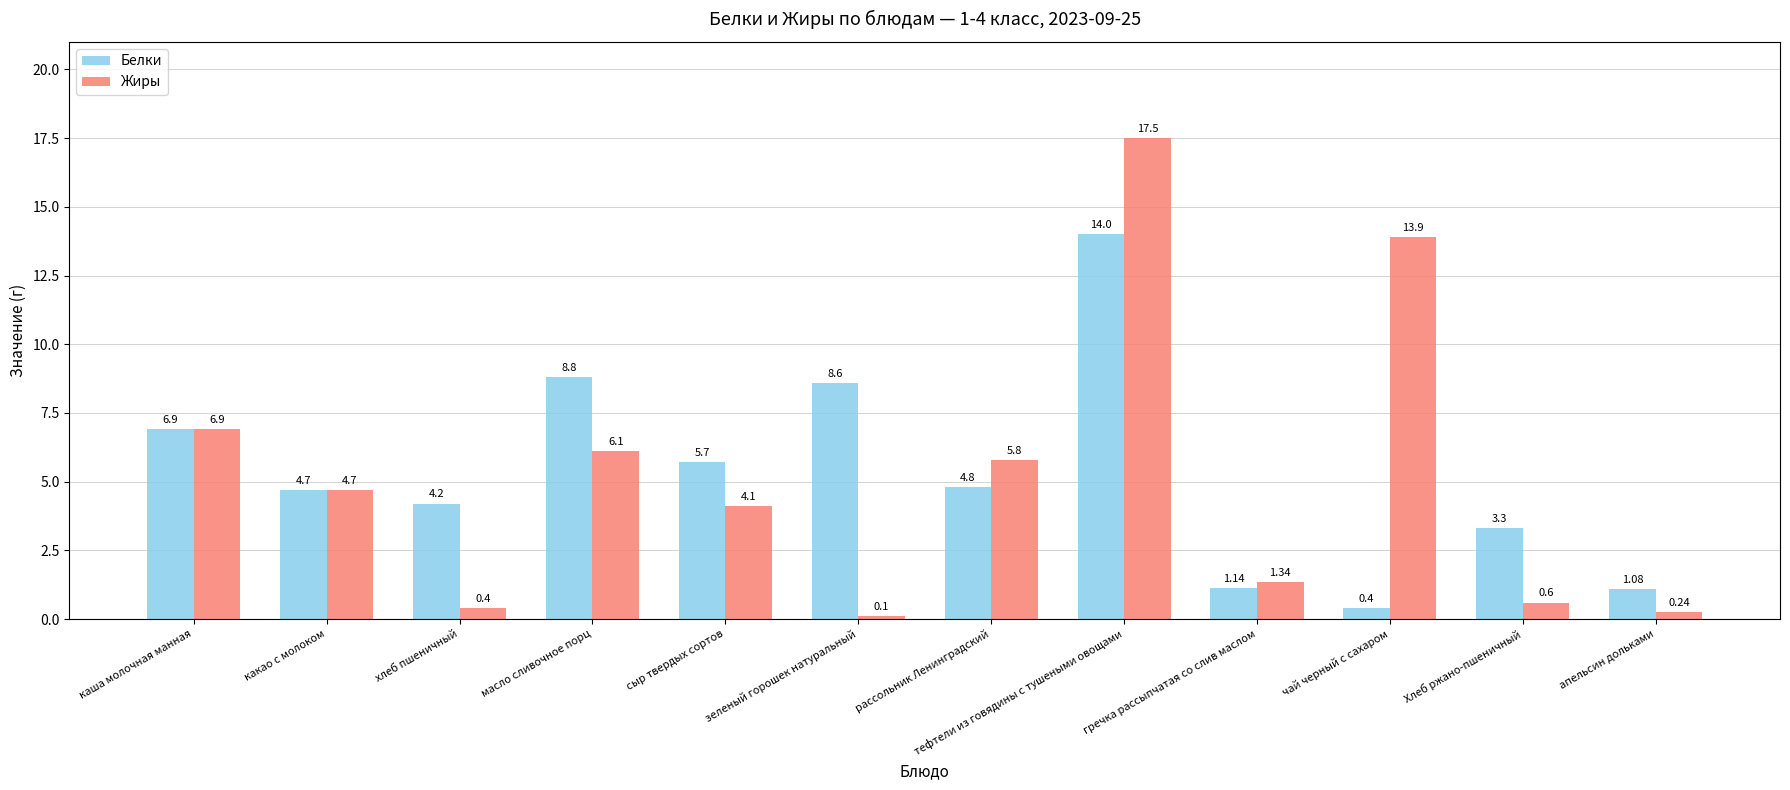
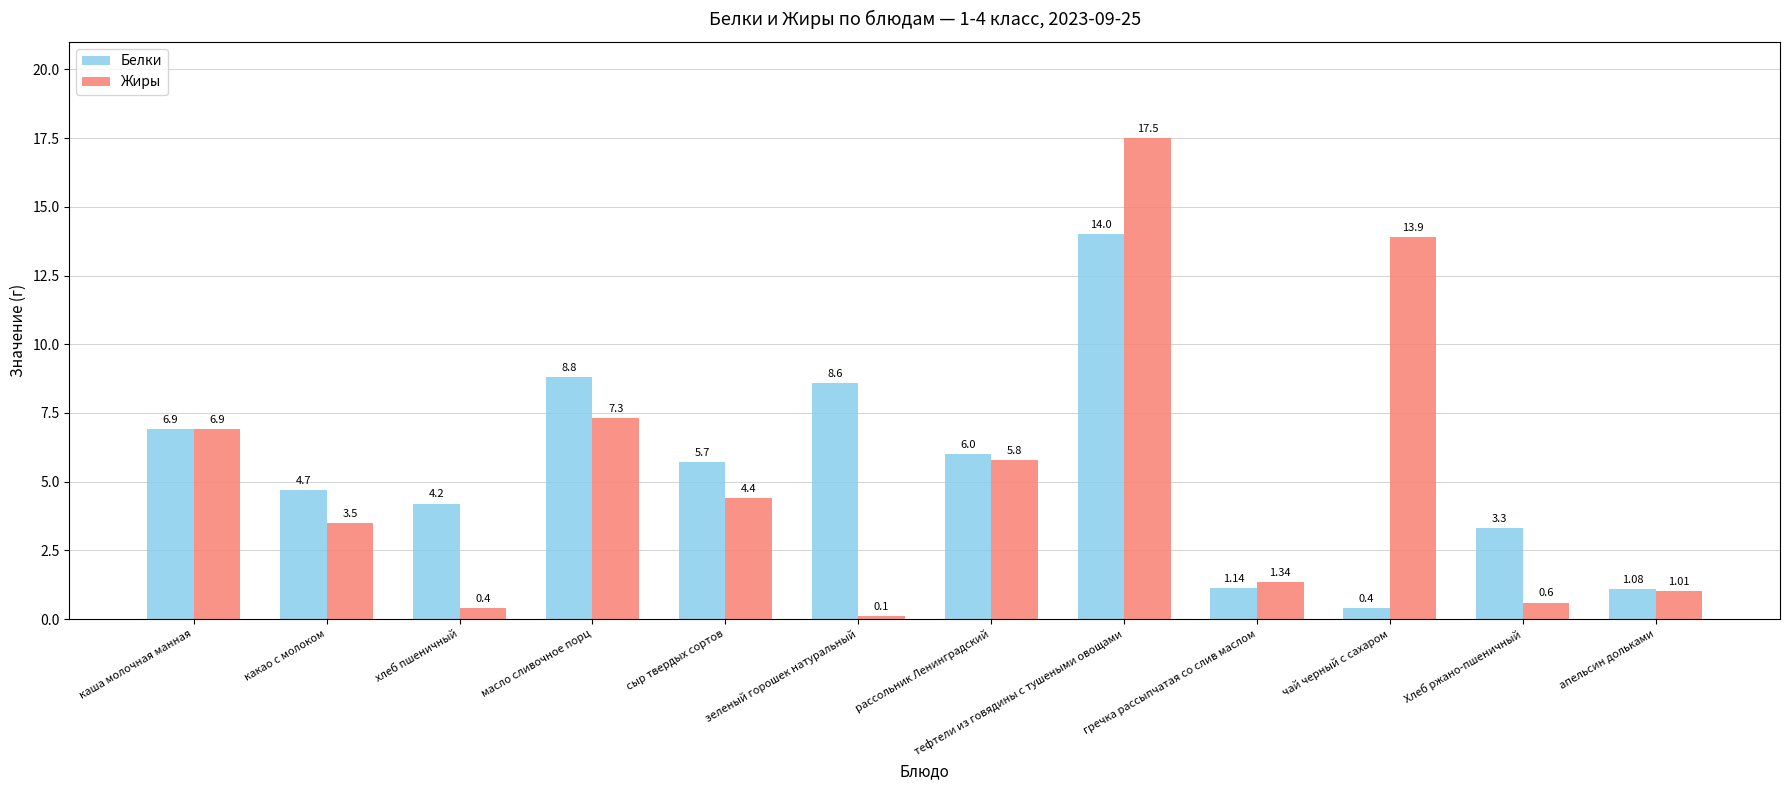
Жиры, какао с молоком: 4.7 -> 3.5
Жиры, масло сливочное порц: 6.1 -> 7.3
Жиры, сыр твердых сортов: 4.1 -> 4.4
Белки, рассольник Ленинградский: 4.8 -> 6.0
Жиры, апельсин дольками: 0.24 -> 1.01
